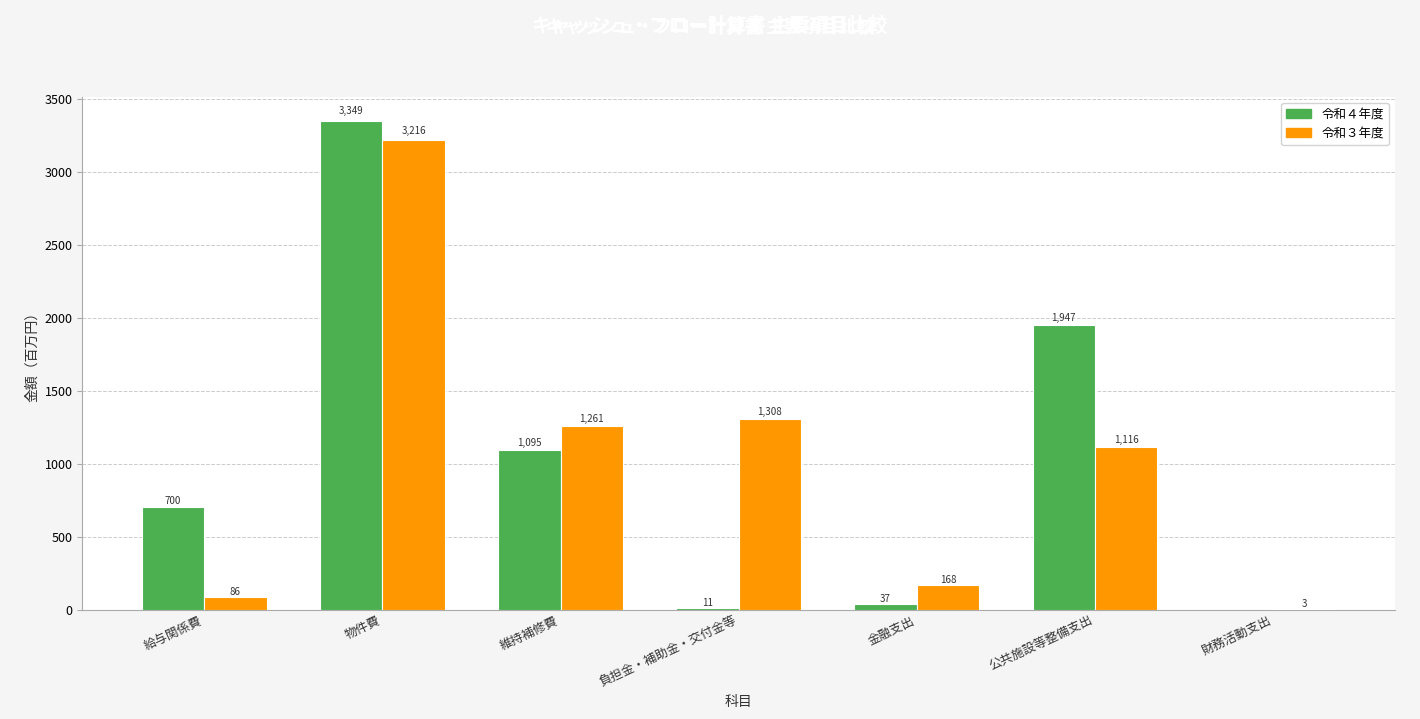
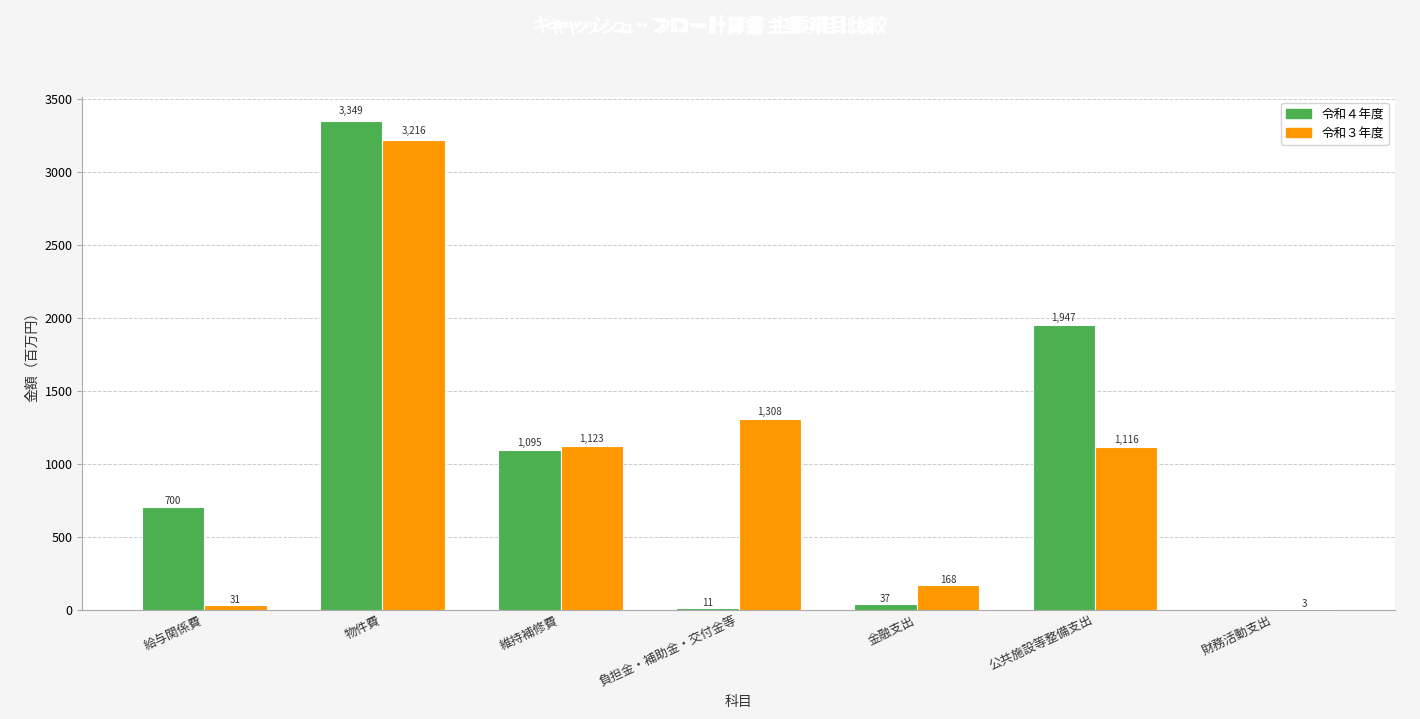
令和３年度, 給与関係費: 86 -> 31
令和３年度, 維持補修費: 1,261 -> 1,123
